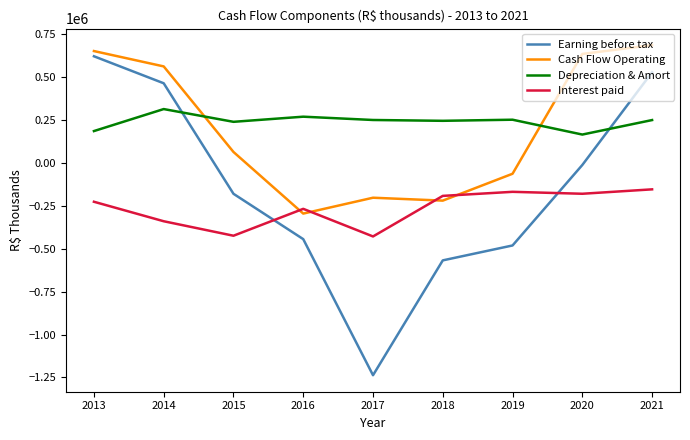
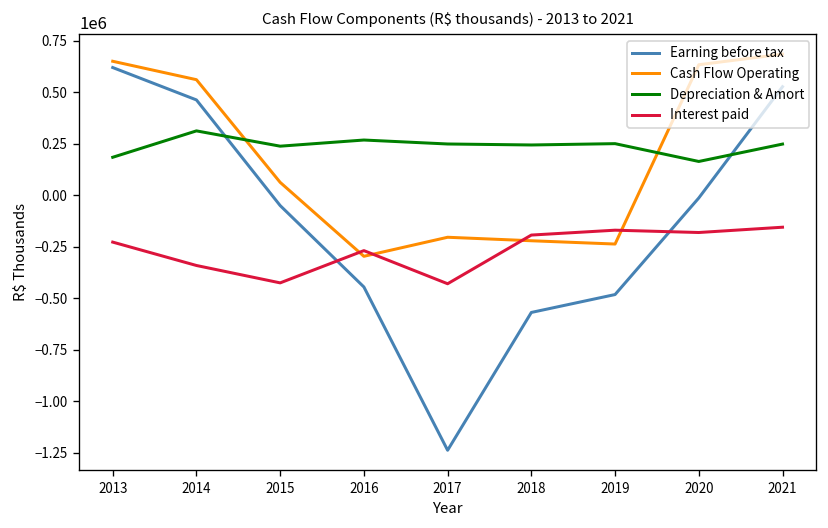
Earning before tax, 2015: -180000 -> -50000
Cash Flow Operating, 2019: -60000 -> -240000
